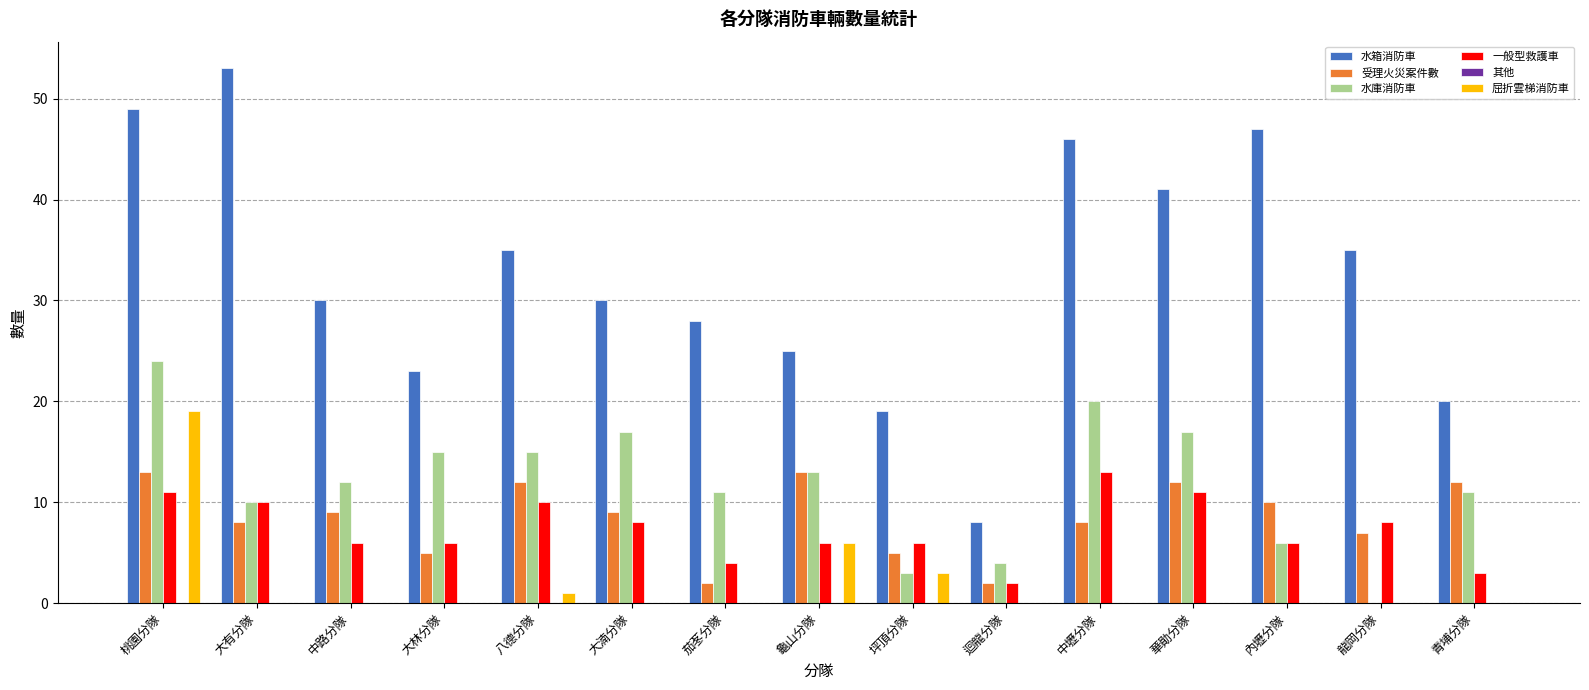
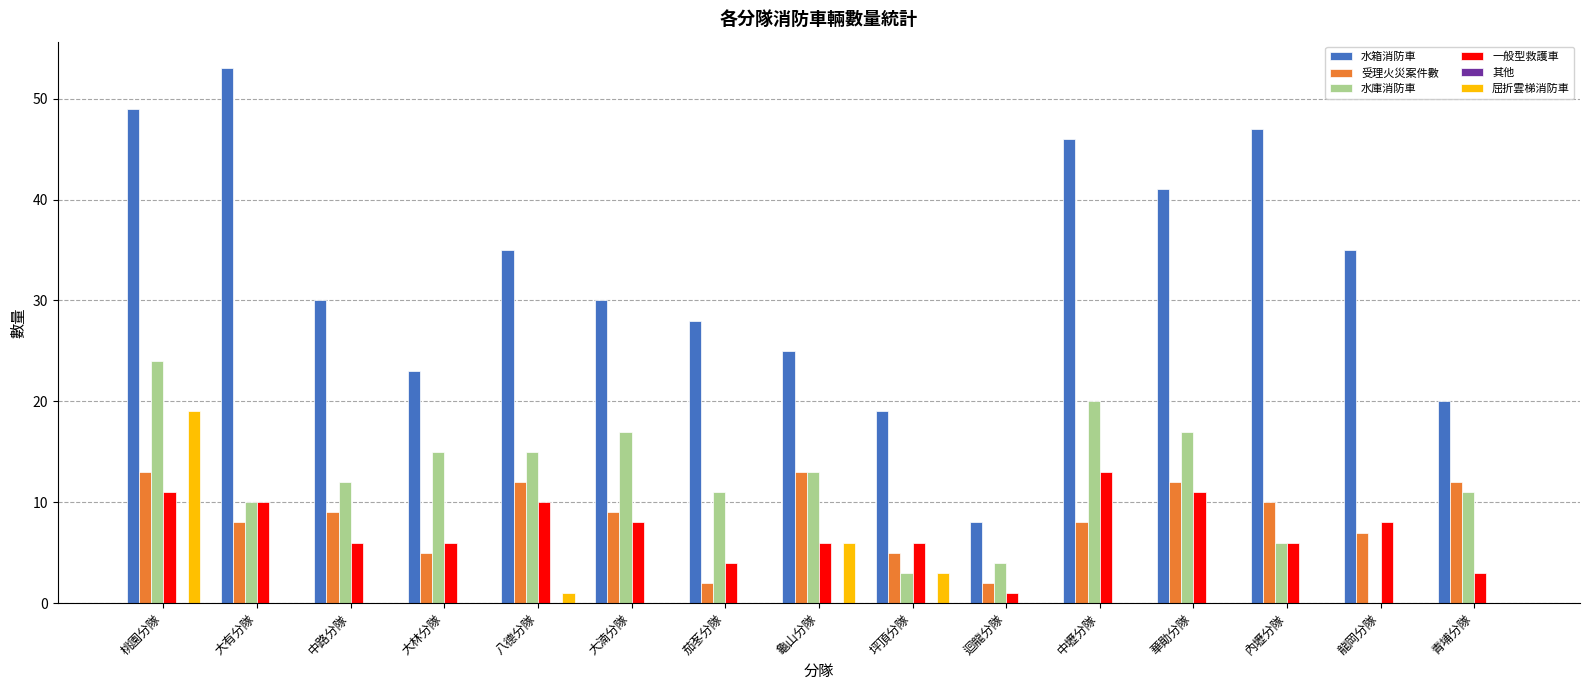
一般型救護車, 迴龍分隊: 2 -> 1
